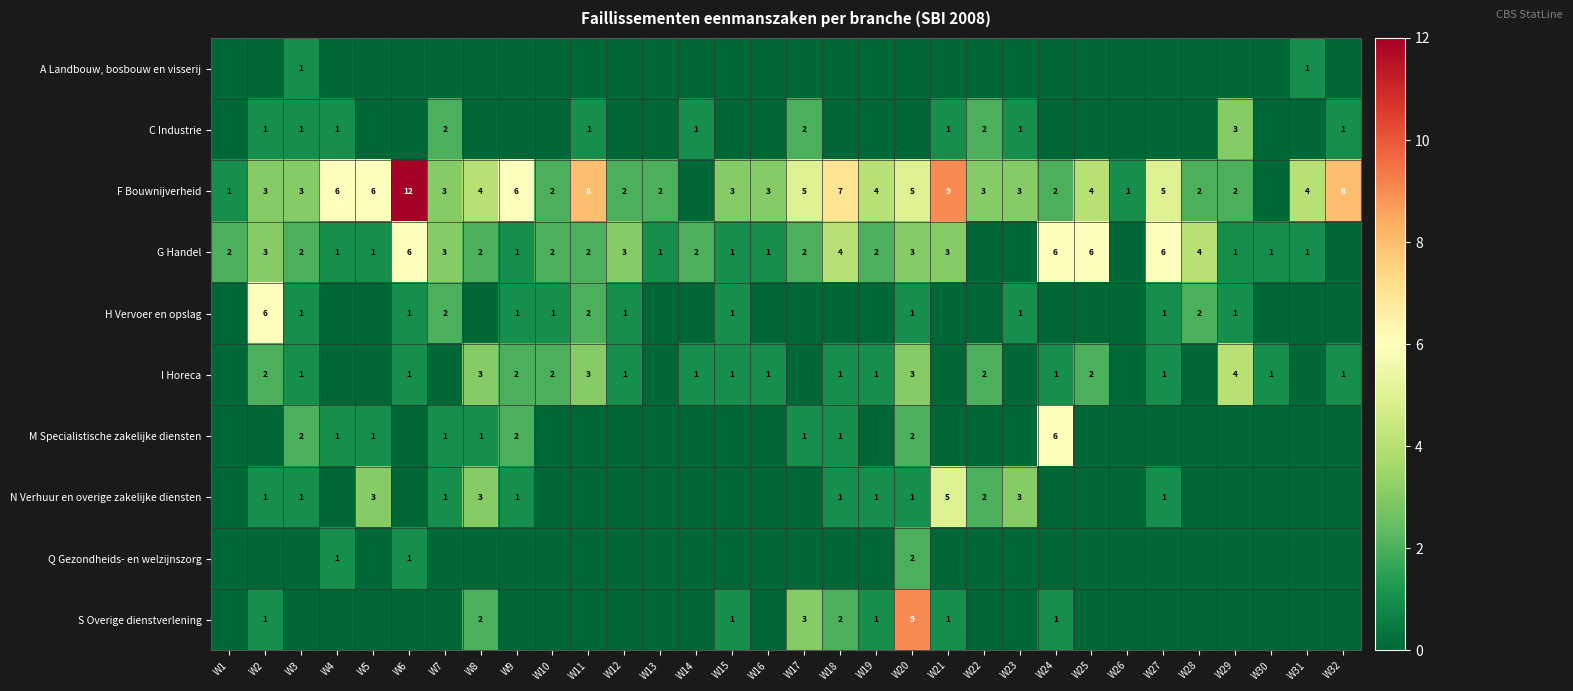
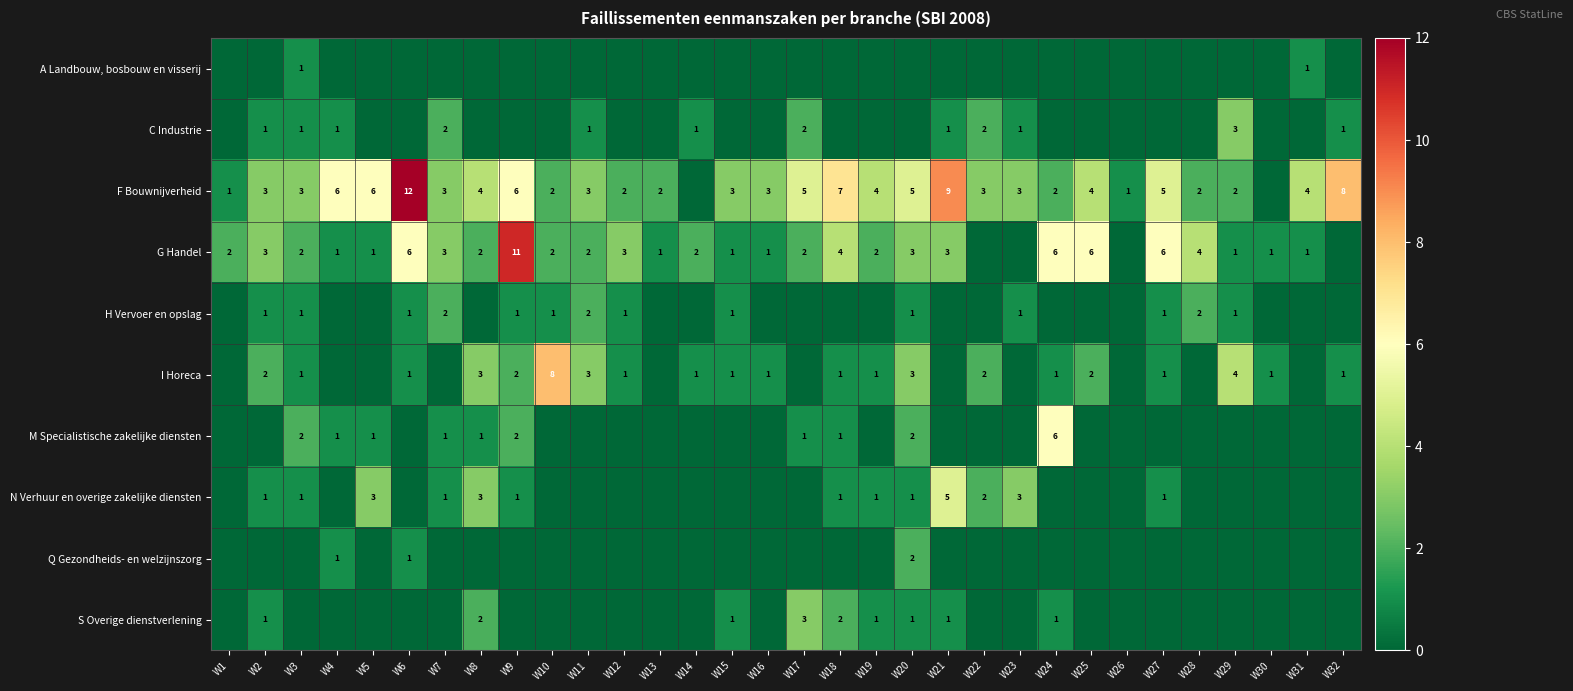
F Bouwnijverheid, W11: 8 -> 3
G Handel, W9: 1 -> 11
H Vervoer en opslag, W2: 6 -> 1
I Horeca, W10: 2 -> 8
S Overige dienstverlening, W20: 9 -> 1
